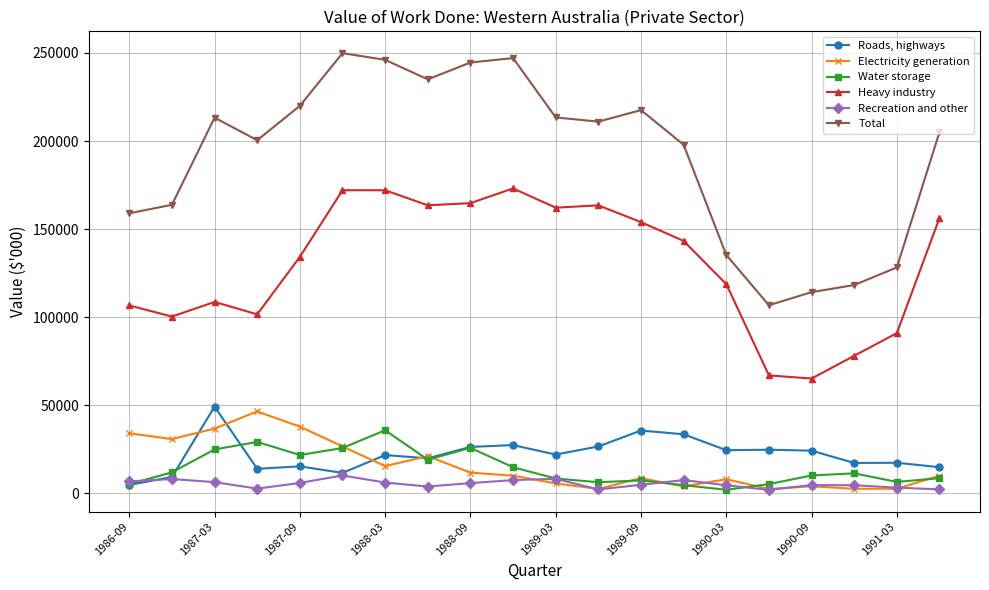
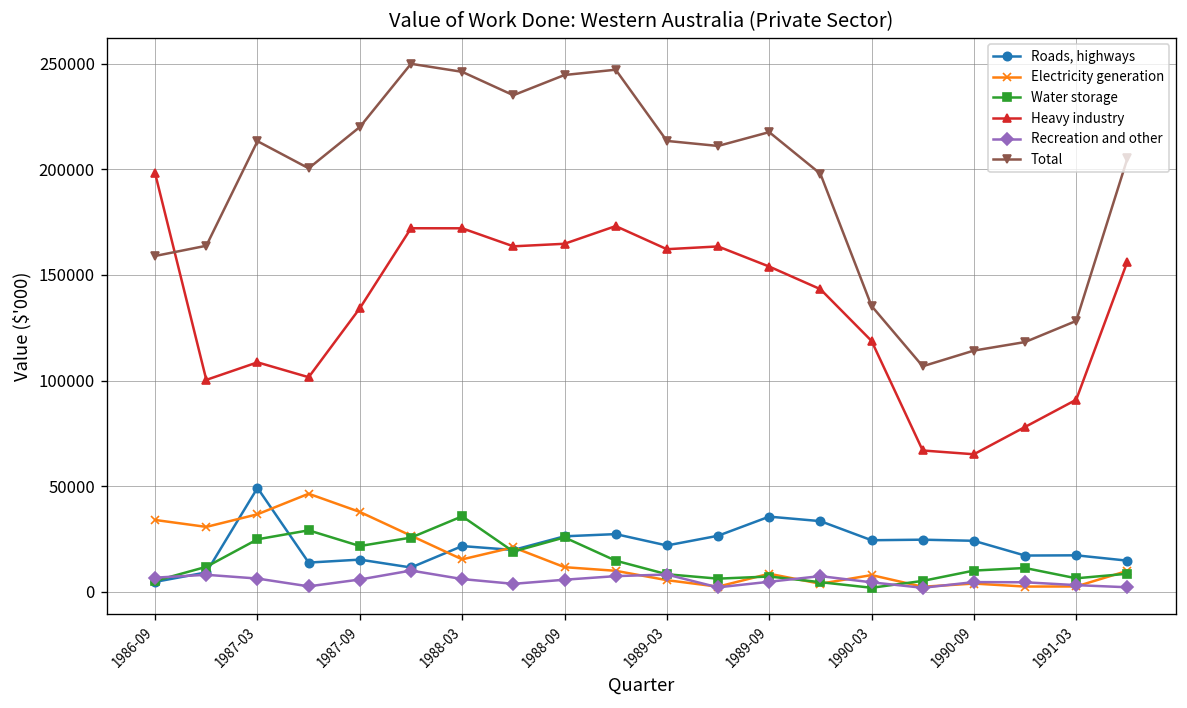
Heavy industry, 1986-09: 107000 -> 198000
